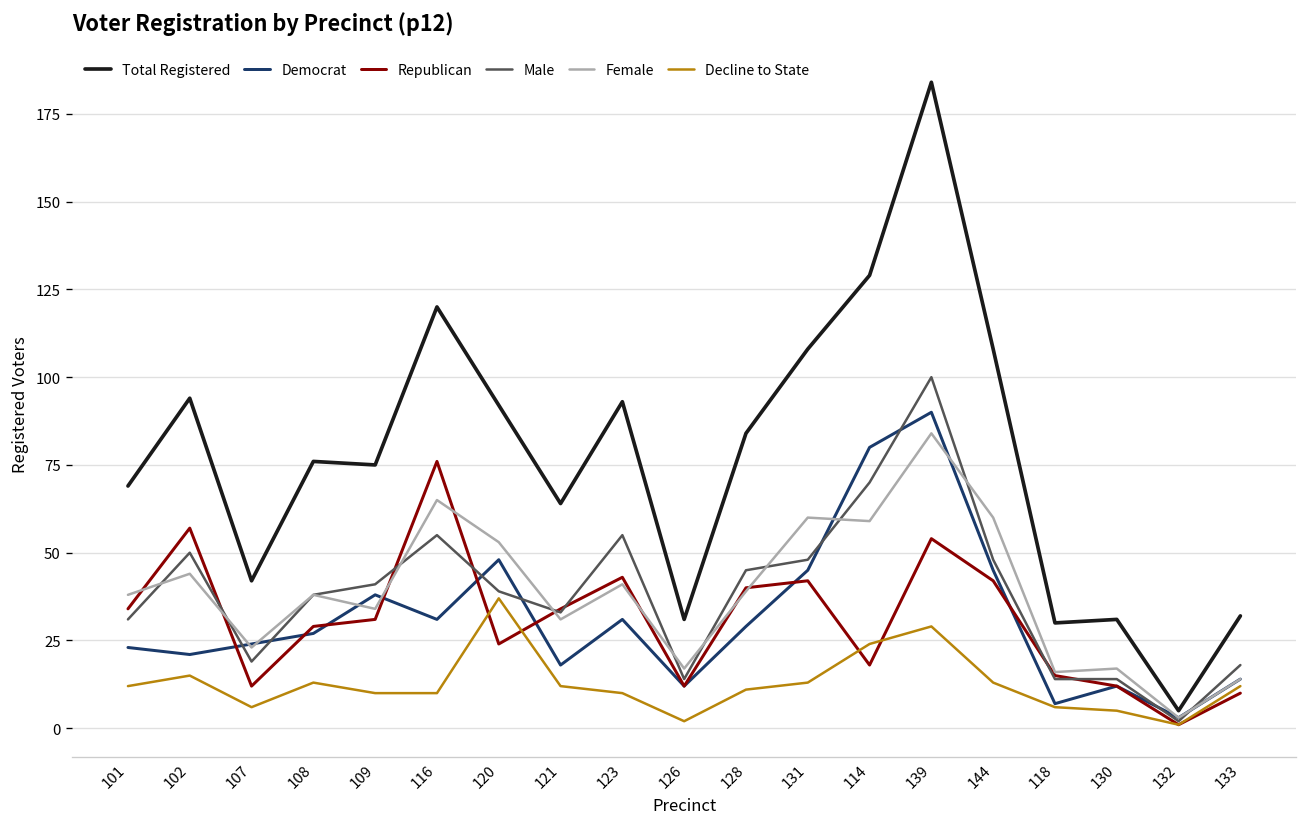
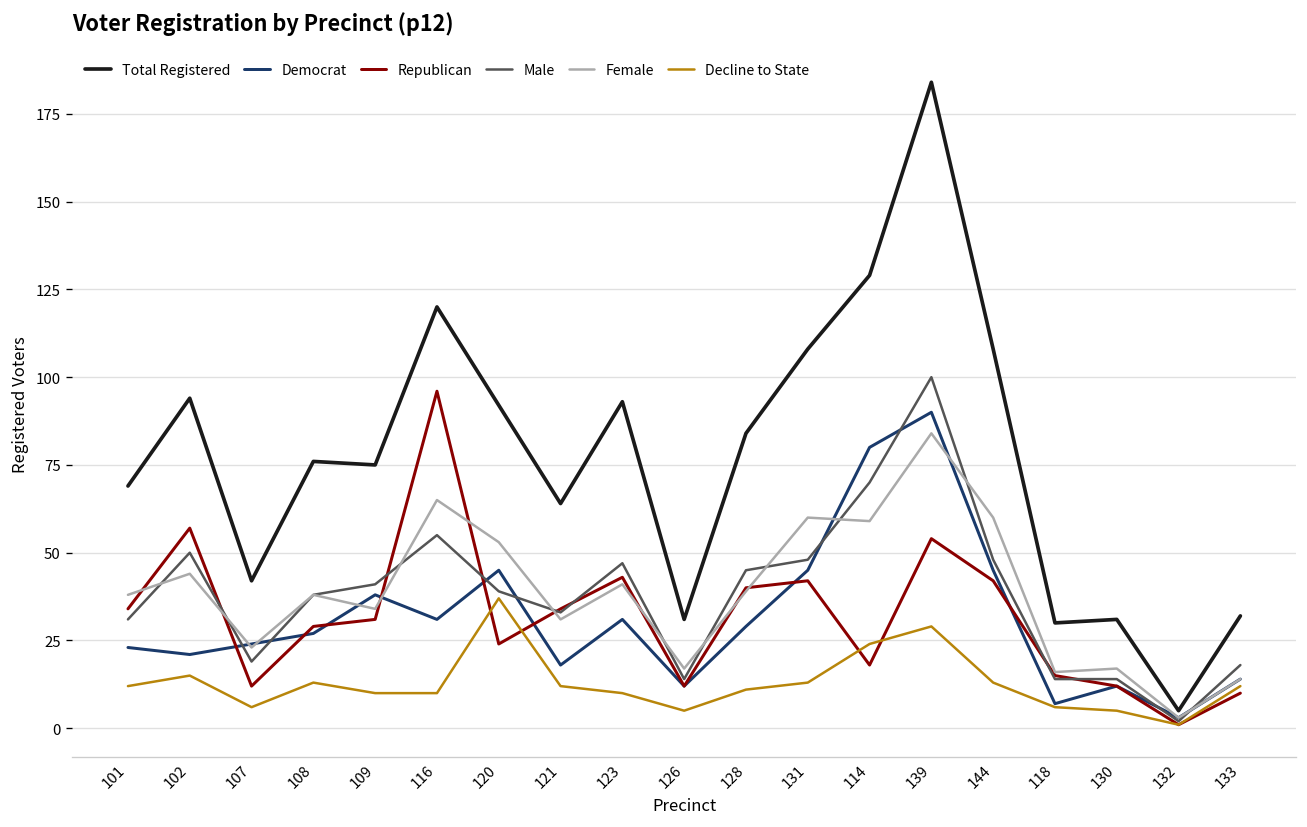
Republican, 116: 76 -> 96
Democrat, 120: 48 -> 45
Male, 123: 55 -> 47
Decline to State, 126: 2 -> 5
